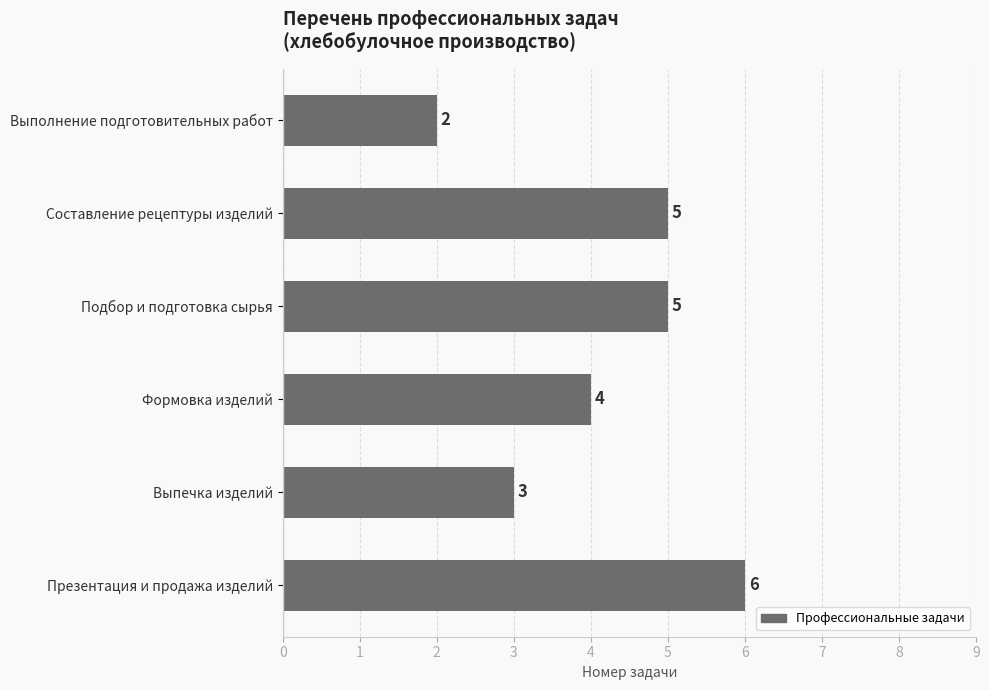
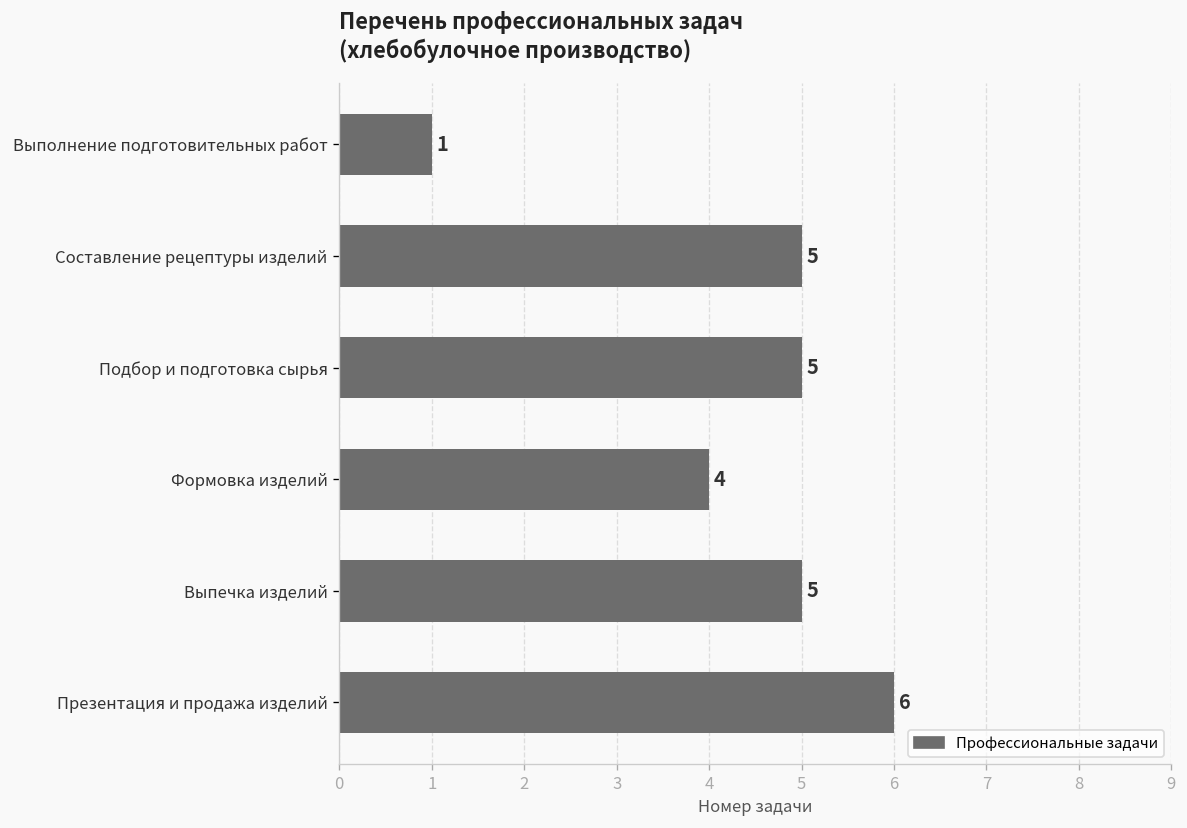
Выполнение подготовительных работ: 2 -> 1
Выпечка изделий: 3 -> 5
